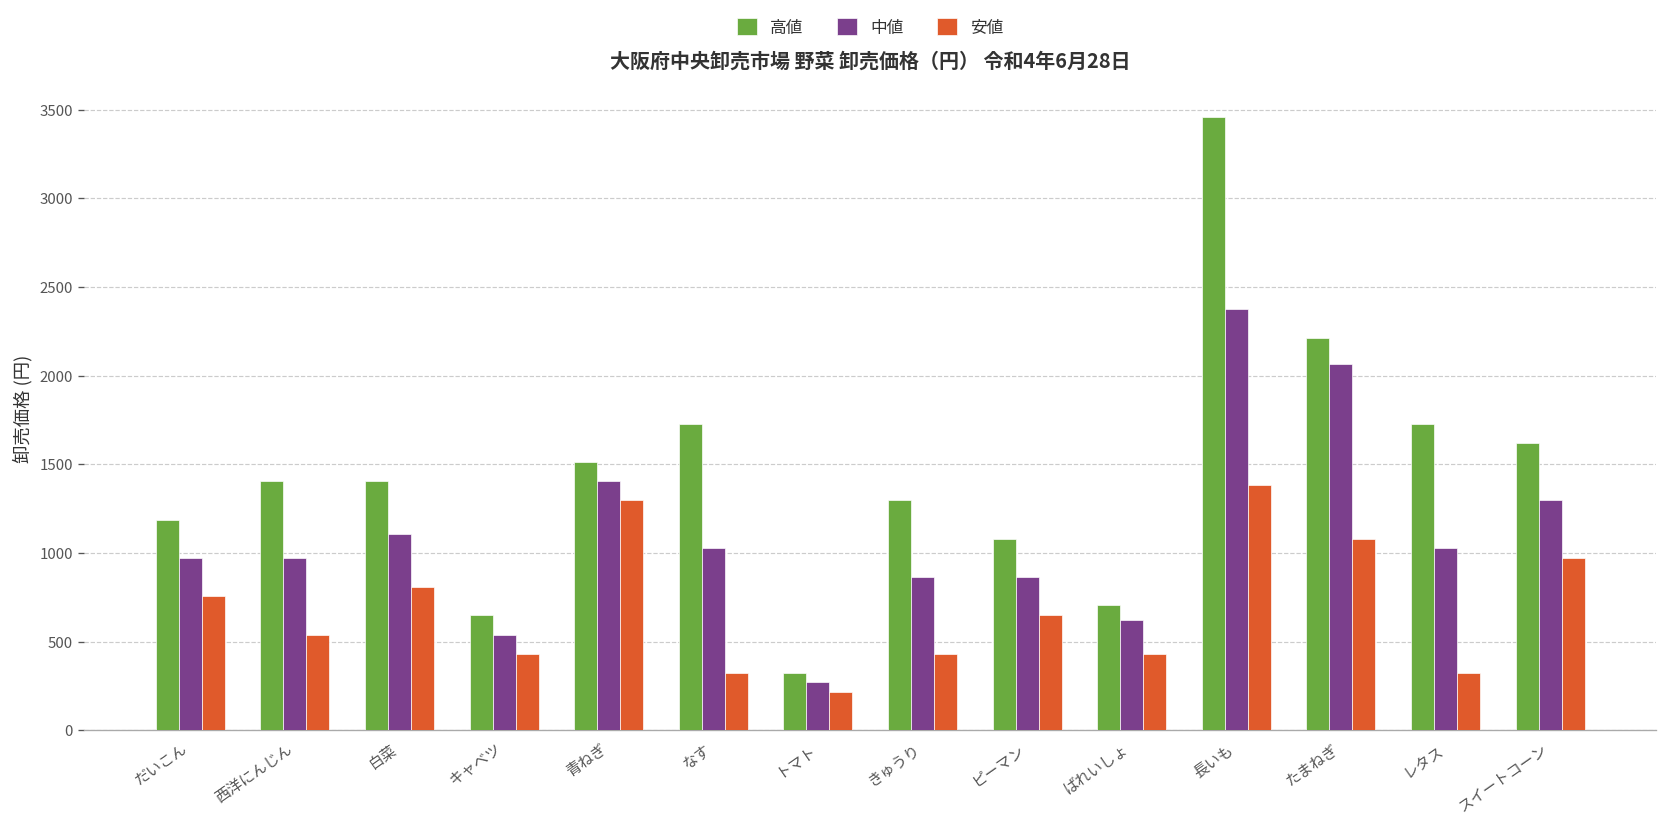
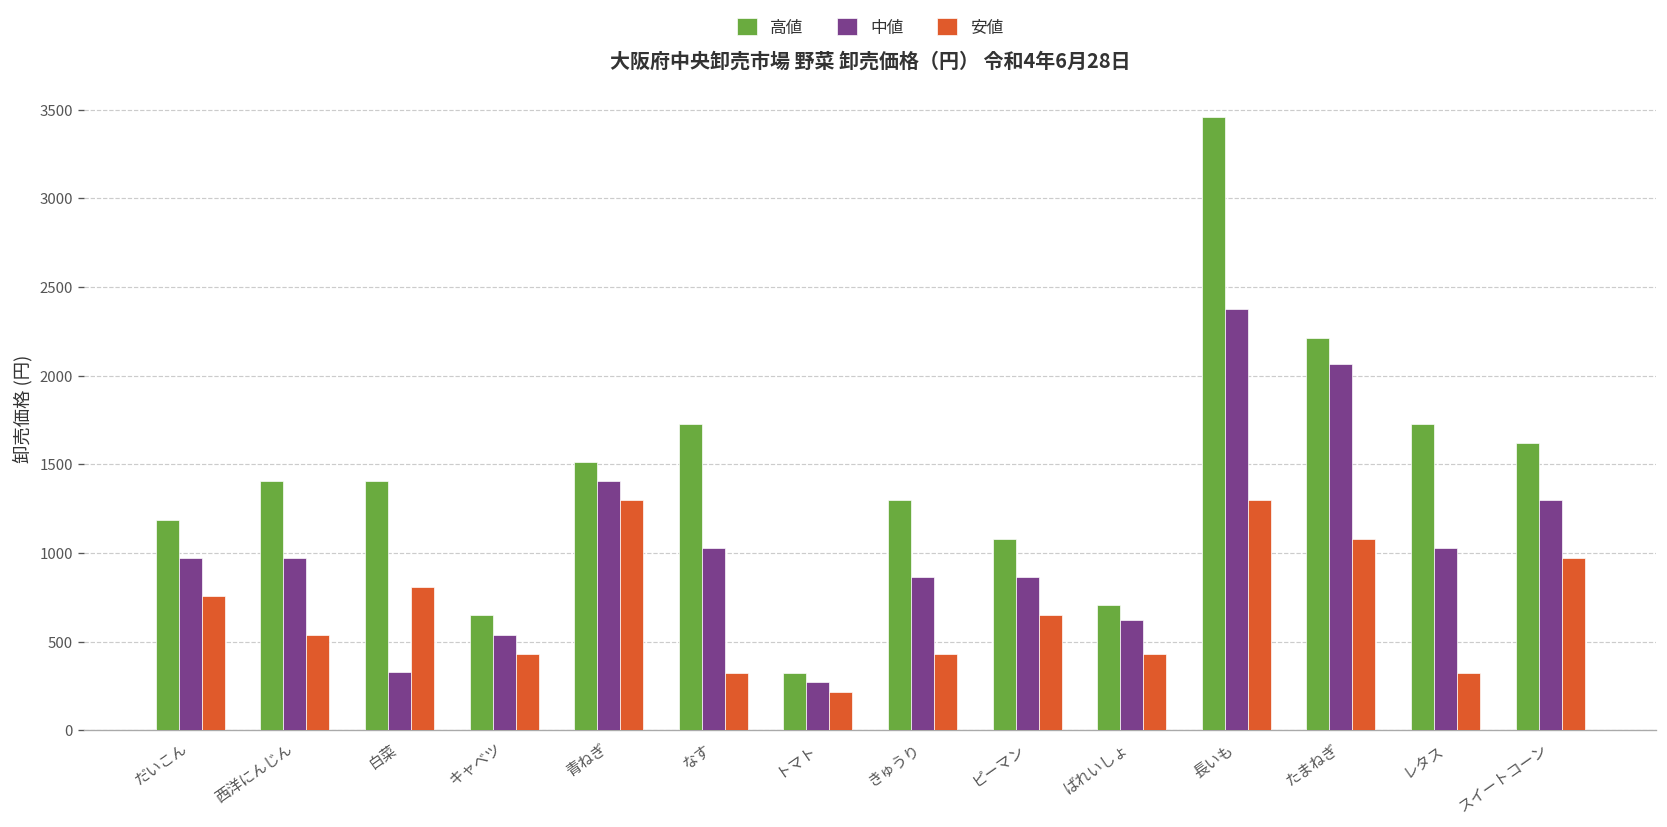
中値, 白菜: 1110 -> 330
安値, 長いも: 1390 -> 1300
